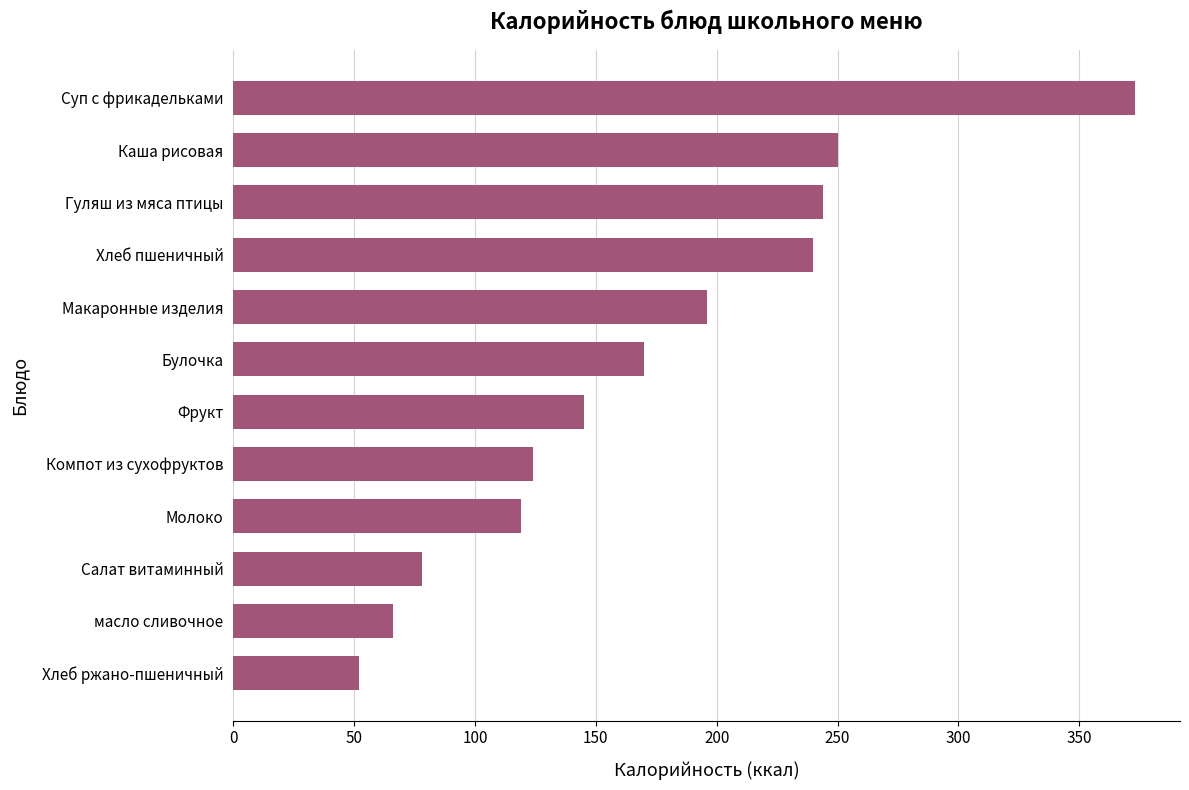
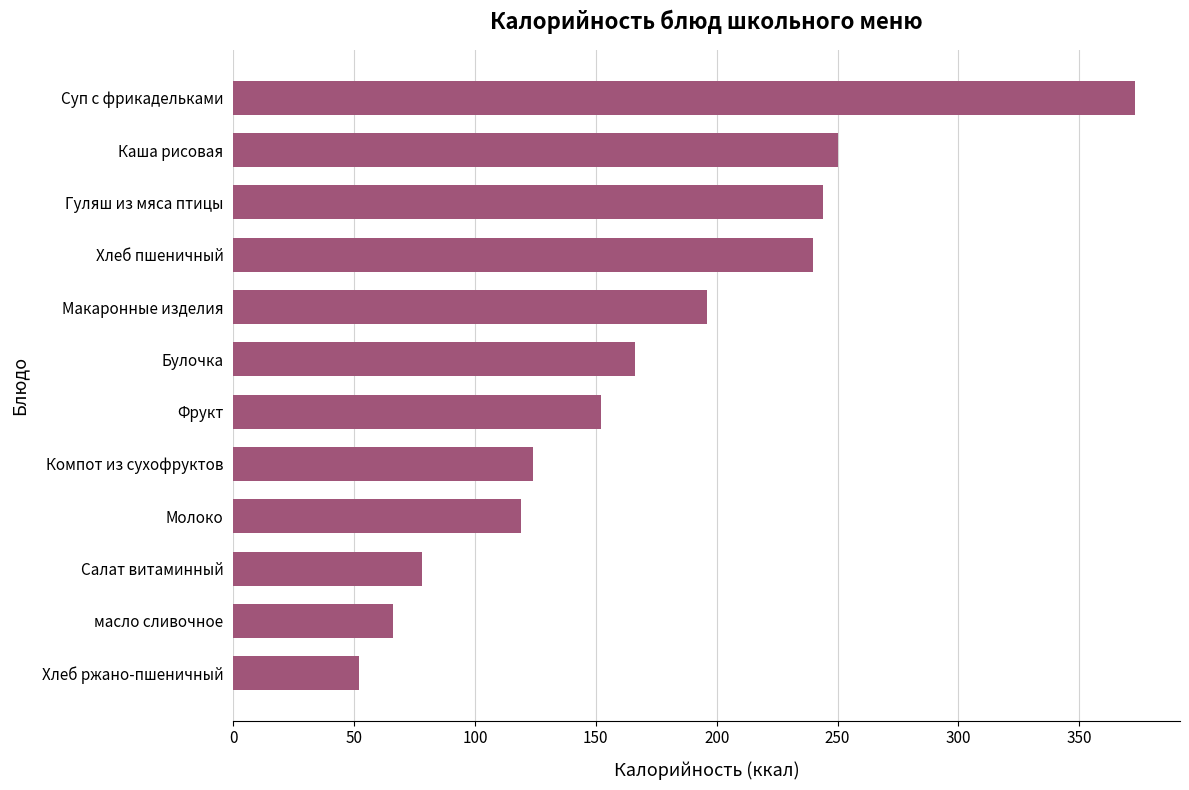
Булочка: 170 -> 166
Фрукт: 145 -> 152
